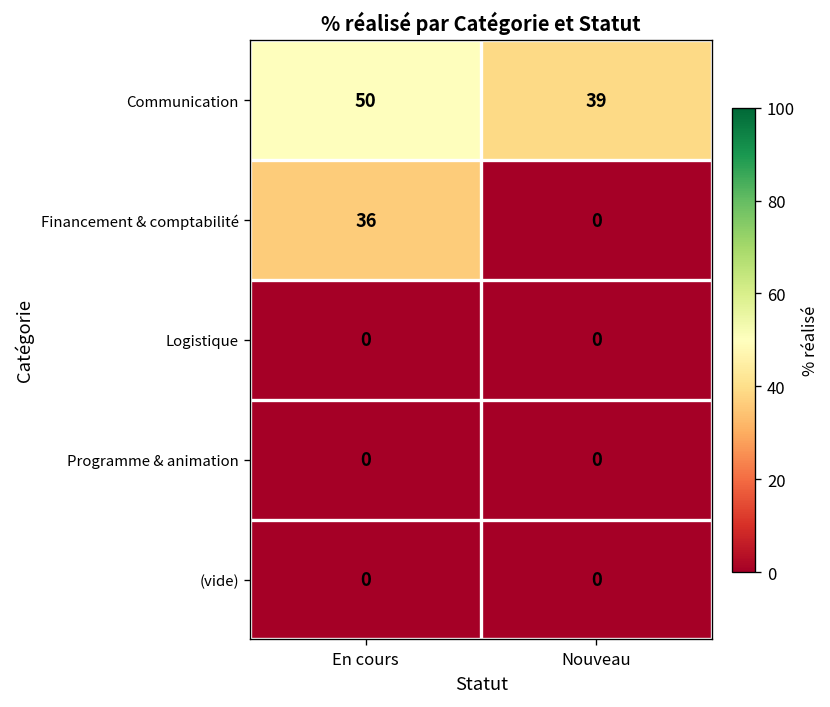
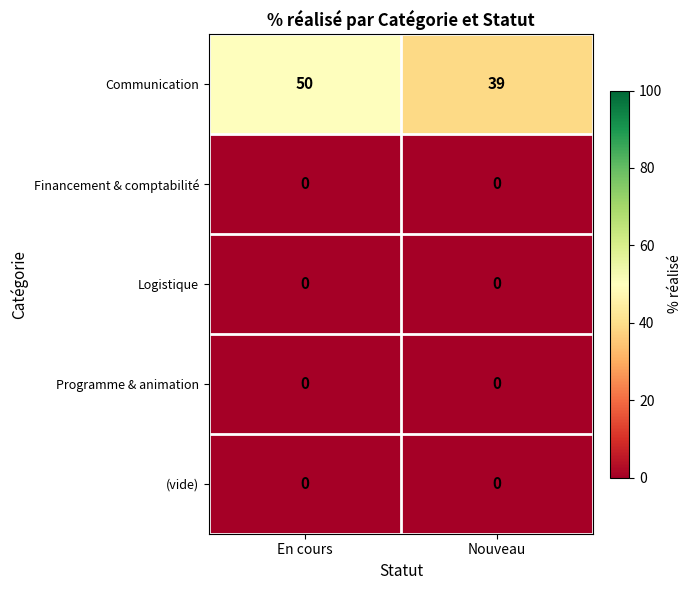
Financement & comptabilité, En cours: 36 -> 0
